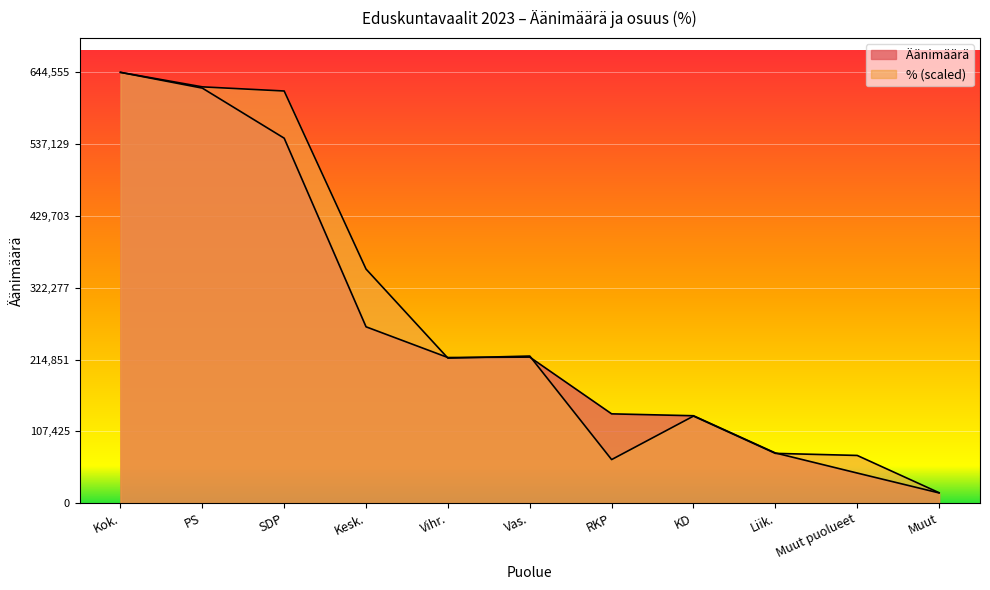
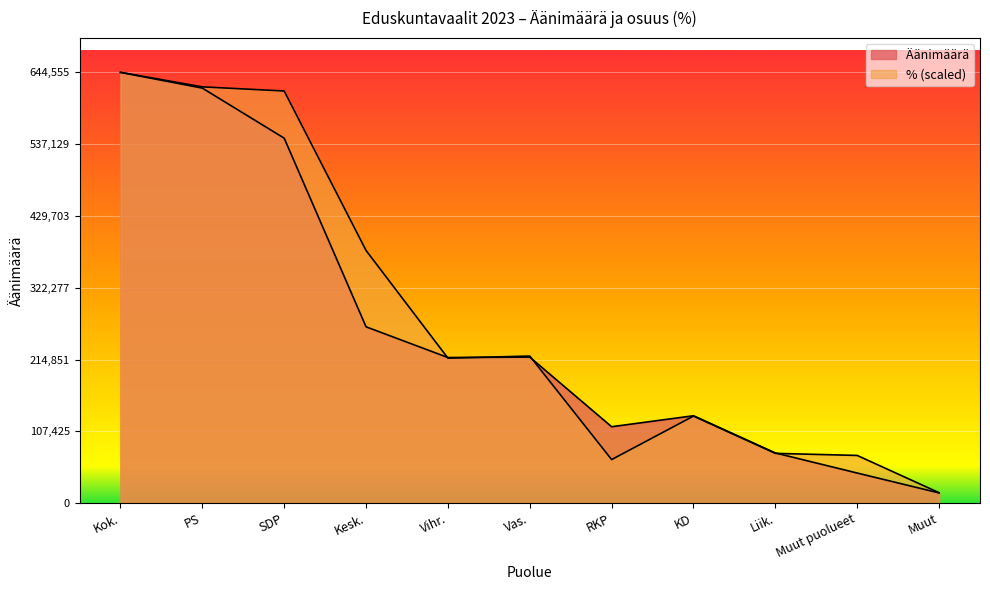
% (scaled), Kesk.: 350,000 -> 380,000
Äänimäärä, RKP: 130,000 -> 110,000
